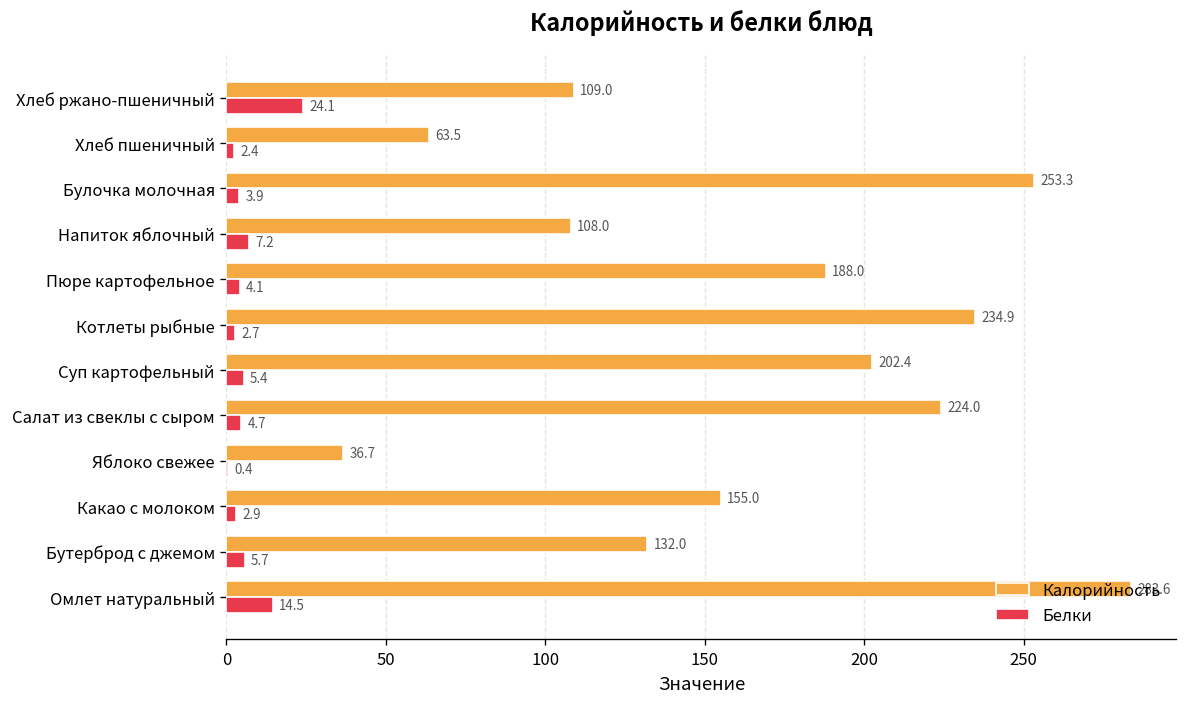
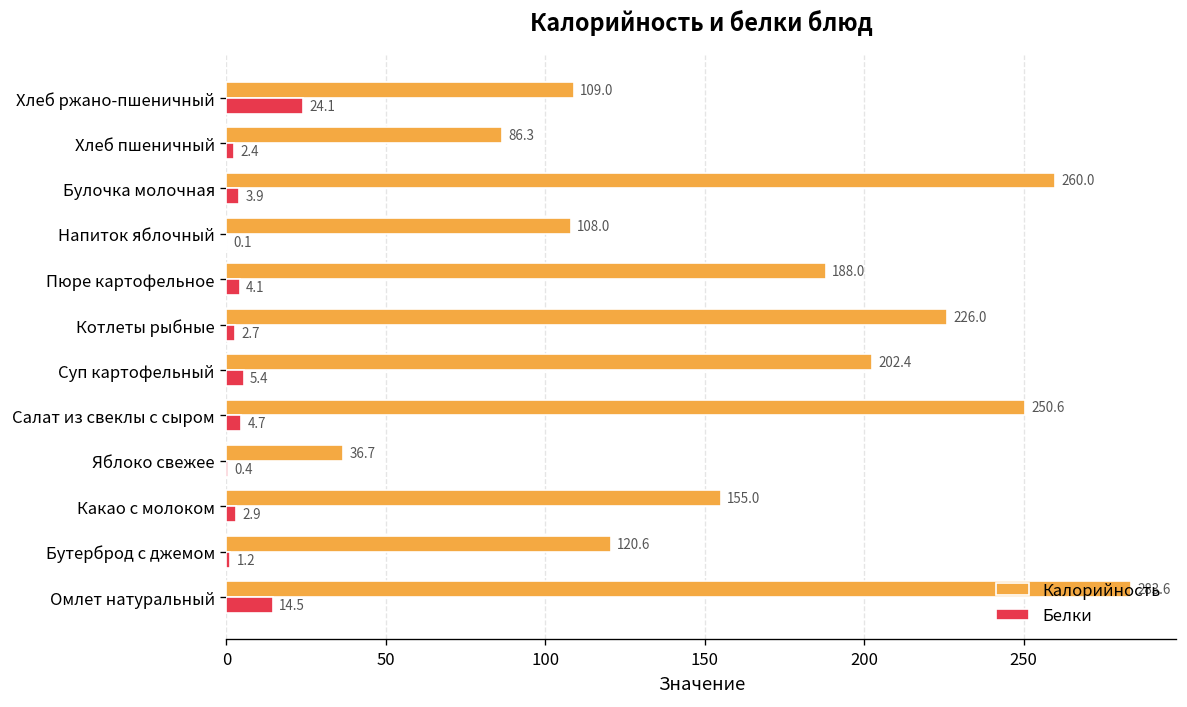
Калорийность, Хлеб пшеничный: 63.5 -> 86.3
Калорийность, Булочка молочная: 253.3 -> 260.0
Белки, Напиток яблочный: 7.2 -> 0.1
Калорийность, Котлеты рыбные: 234.9 -> 226.0
Калорийность, Салат из свеклы с сыром: 224.0 -> 250.6
Калорийность, Бутерброд с джемом: 132.0 -> 120.6
Белки, Бутерброд с джемом: 5.7 -> 1.2
